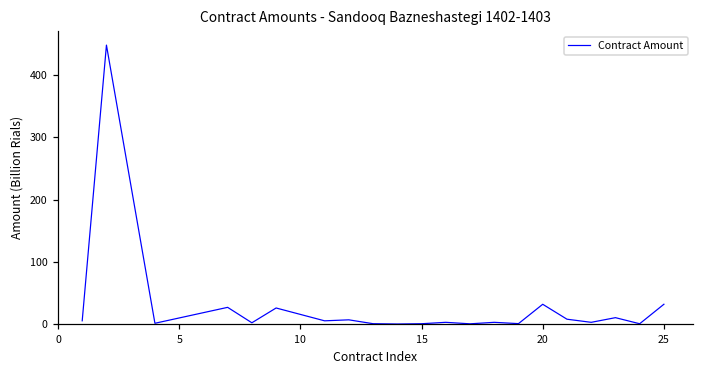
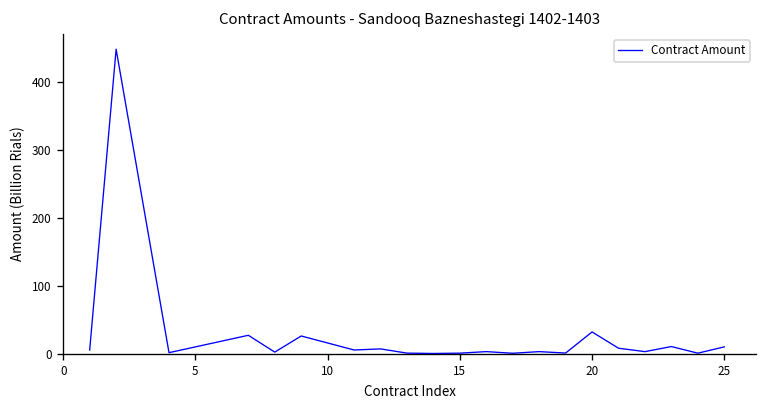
25: 30 -> 10
